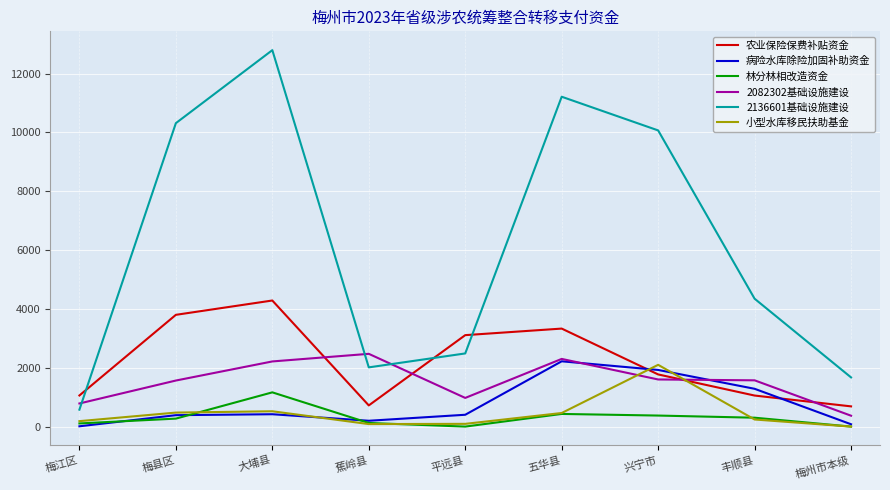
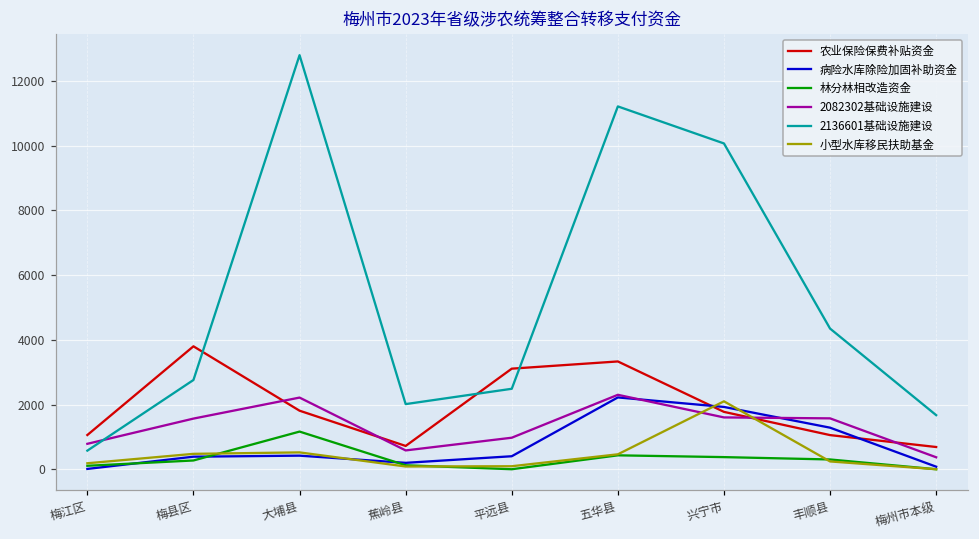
2136601基础设施建设, 梅县区: 10300 -> 2800
农业保险保费补贴资金, 大埔县: 4300 -> 1800
2082302基础设施建设, 蕉岭县: 2500 -> 600
